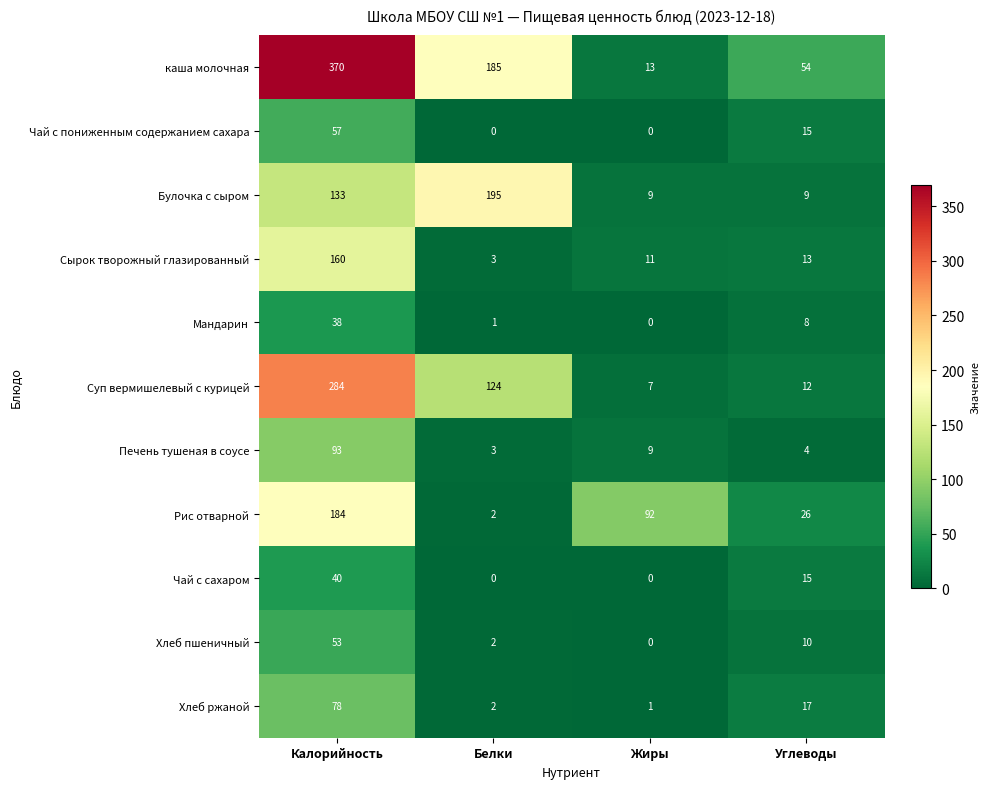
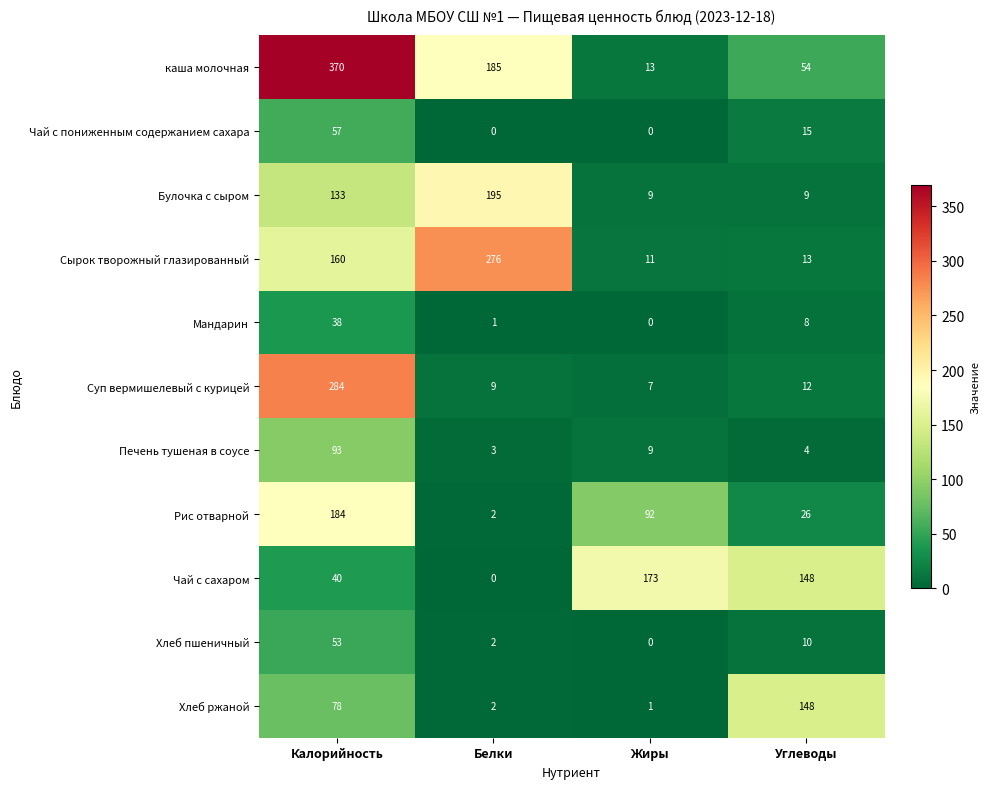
Сырок творожный глазированный, Белки: 3 -> 276
Суп вермишелевый с курицей, Белки: 124 -> 9
Чай с сахаром, Жиры: 0 -> 173
Чай с сахаром, Углеводы: 15 -> 148
Хлеб ржаной, Углеводы: 17 -> 148
